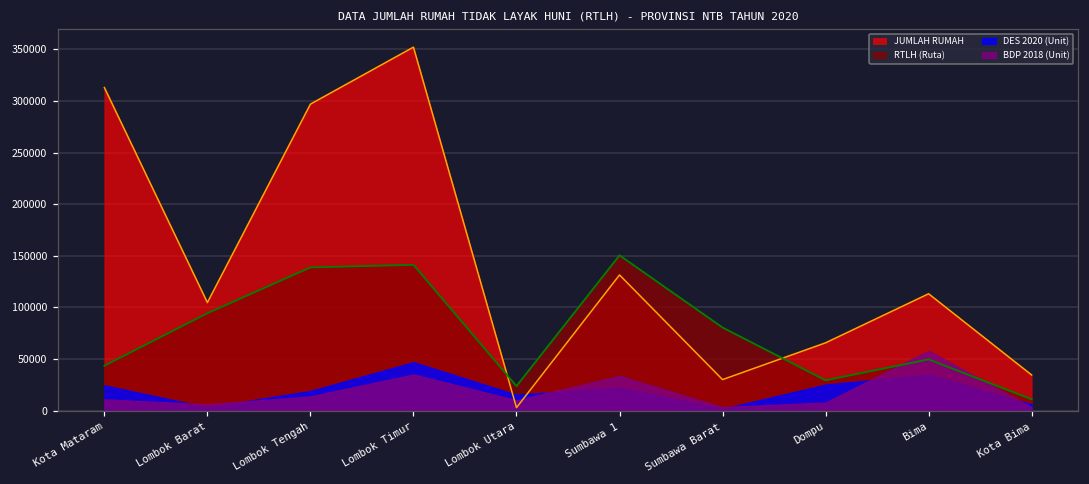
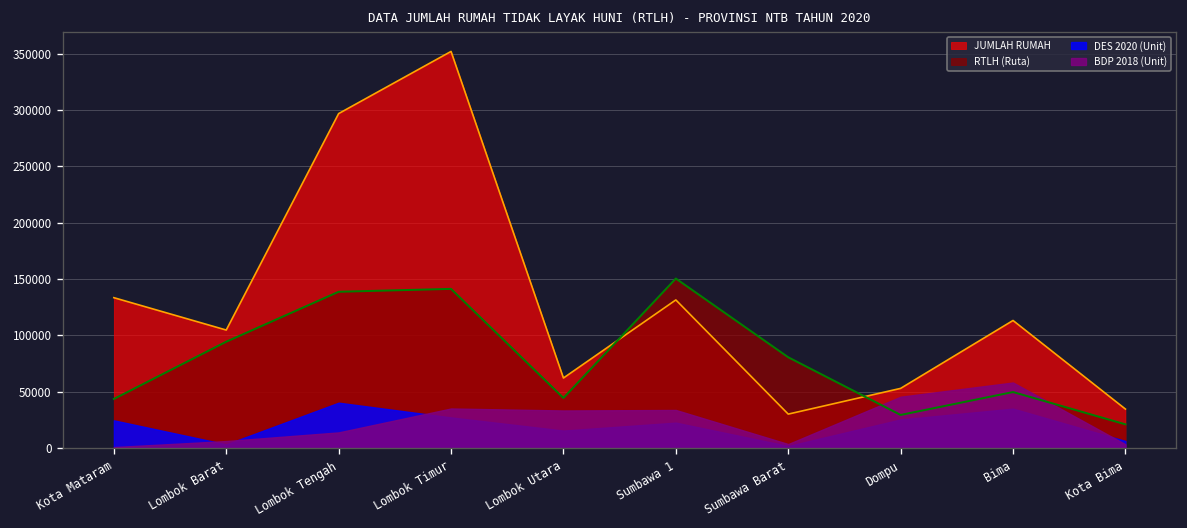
JUMLAH RUMAH, Kota Mataram: 310000 -> 130000
BDP 2018 (Unit), Kota Mataram: 10000 -> 0
DES 2020 (Unit), Lombok Tengah: 20000 -> 40000
DES 2020 (Unit), Lombok Timur: 50000 -> 30000
JUMLAH RUMAH, Lombok Utara: 0 -> 60000
RTLH (Ruta), Lombok Utara: 20000 -> 40000
BDP 2018 (Unit), Lombok Utara: 10000 -> 30000
JUMLAH RUMAH, Dompu: 70000 -> 50000
BDP 2018 (Unit), Dompu: 10000 -> 50000
RTLH (Ruta), Kota Bima: 10000 -> 20000
